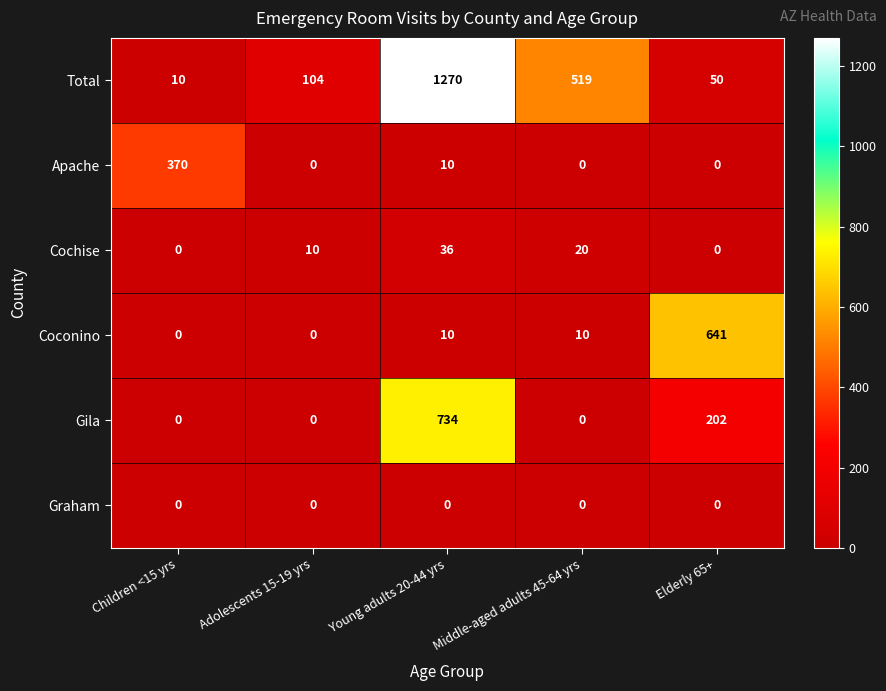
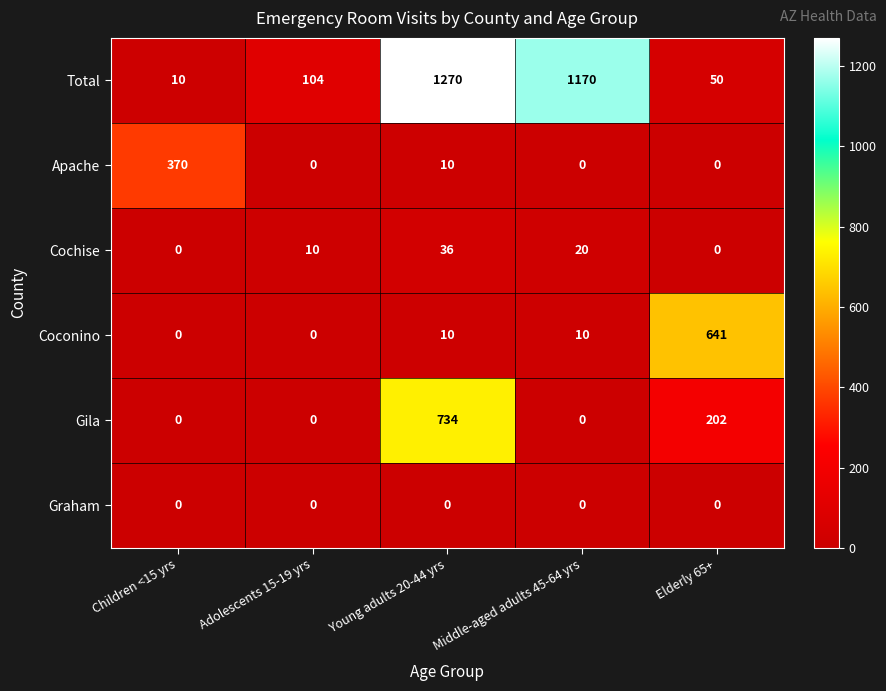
Total, Middle-aged adults 45-64 yrs: 519 -> 1170
